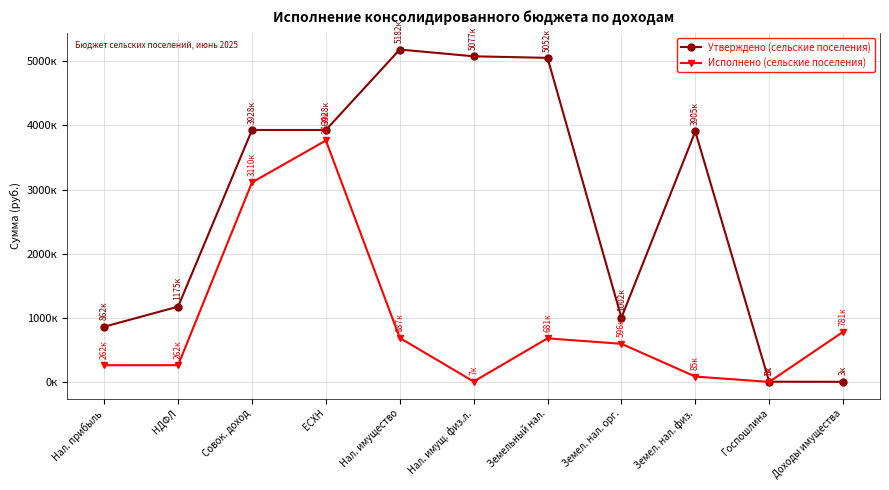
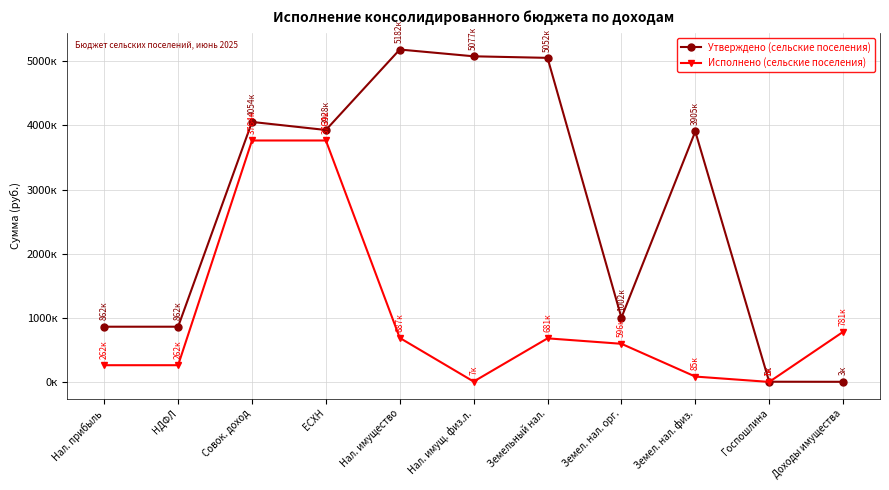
Утверждено (сельские поселения), НДФЛ: 1175к -> 862к
Утверждено (сельские поселения), Совок. доход: 3928к -> 4054к
Исполнено (сельские поселения), Совок. доход: 3110к -> 3764к
